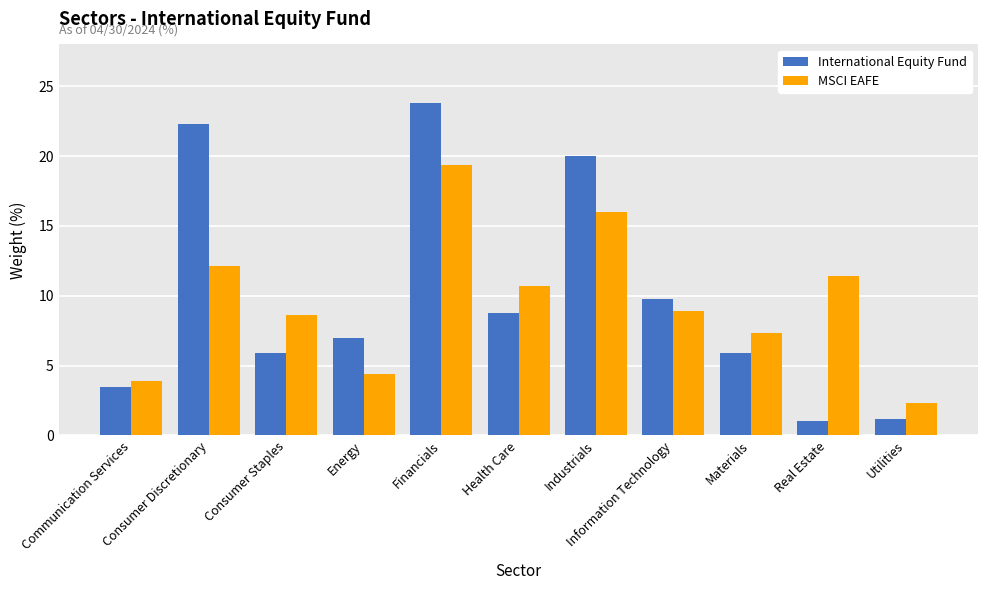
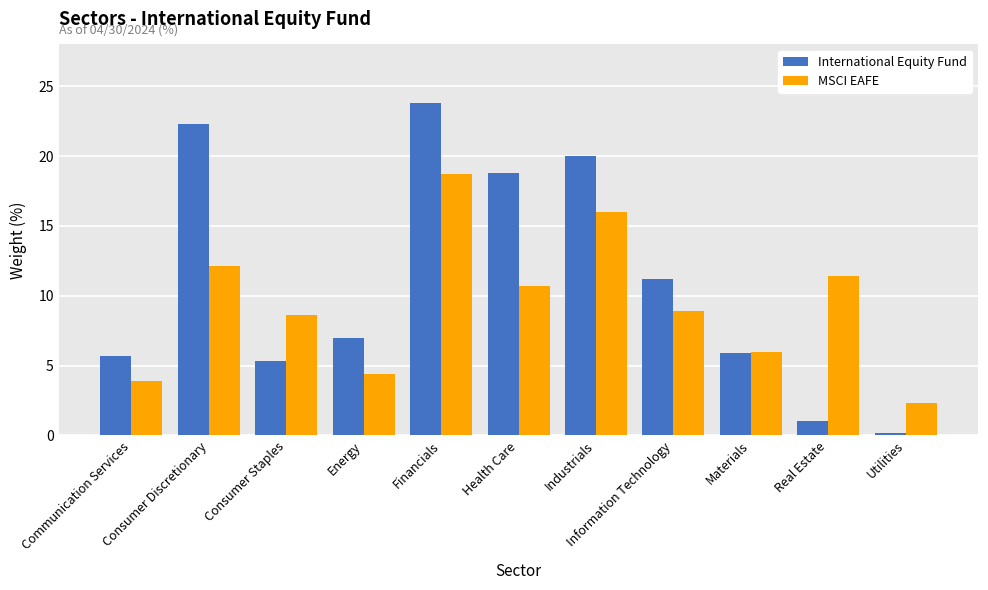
International Equity Fund, Communication Services: 3.5 -> 5.7
International Equity Fund, Consumer Staples: 5.9 -> 5.3
MSCI EAFE, Financials: 19.4 -> 18.7
International Equity Fund, Health Care: 8.8 -> 18.8
International Equity Fund, Information Technology: 9.8 -> 11.2
MSCI EAFE, Materials: 7.3 -> 6.0
International Equity Fund, Utilities: 1.2 -> 0.2
